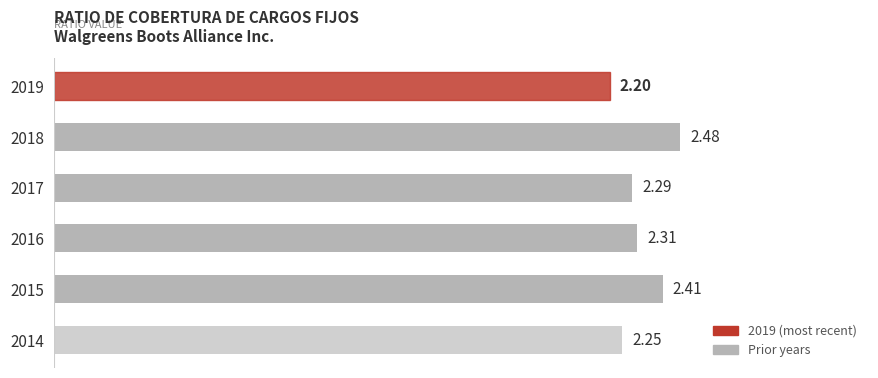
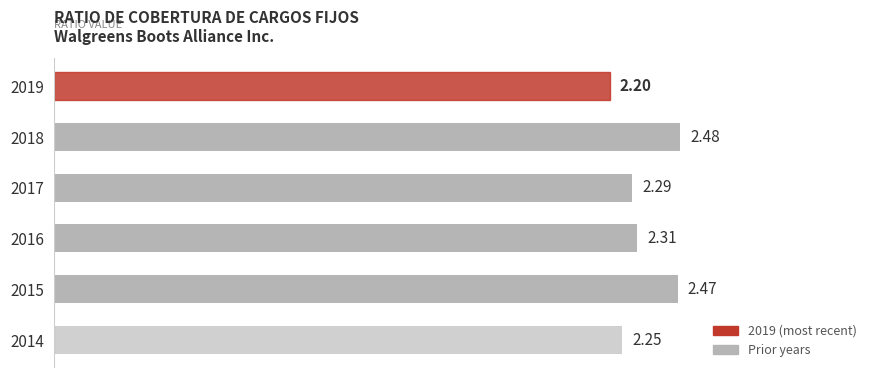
2015: 2.41 -> 2.47
